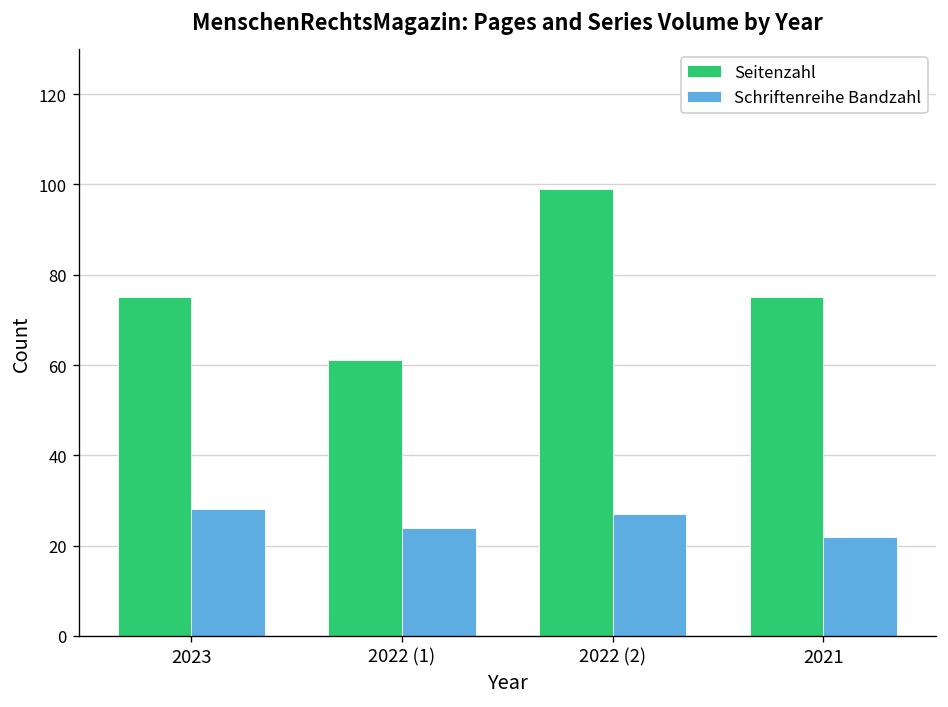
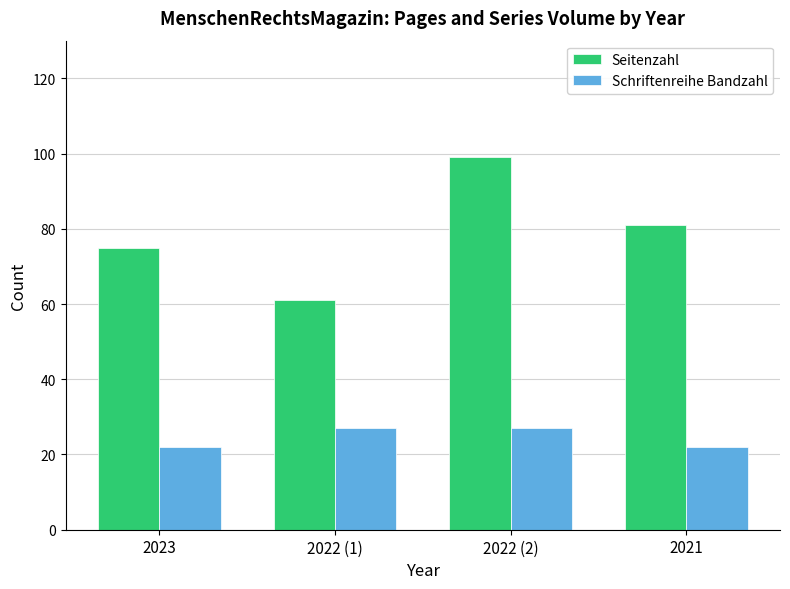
Schriftenreihe Bandzahl, 2023: 28 -> 22
Schriftenreihe Bandzahl, 2022 (1): 24 -> 27
Seitenzahl, 2021: 75 -> 81
